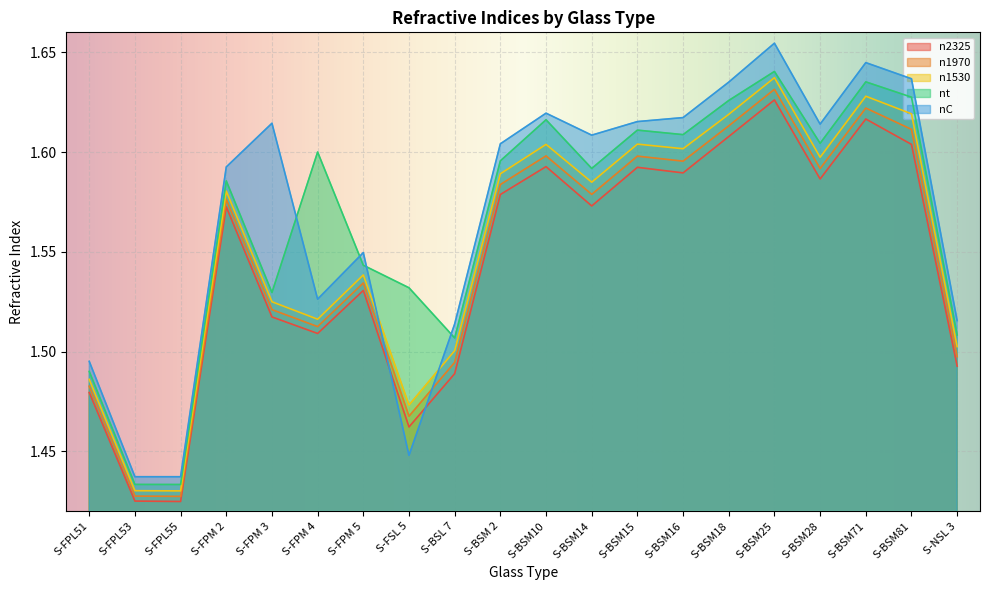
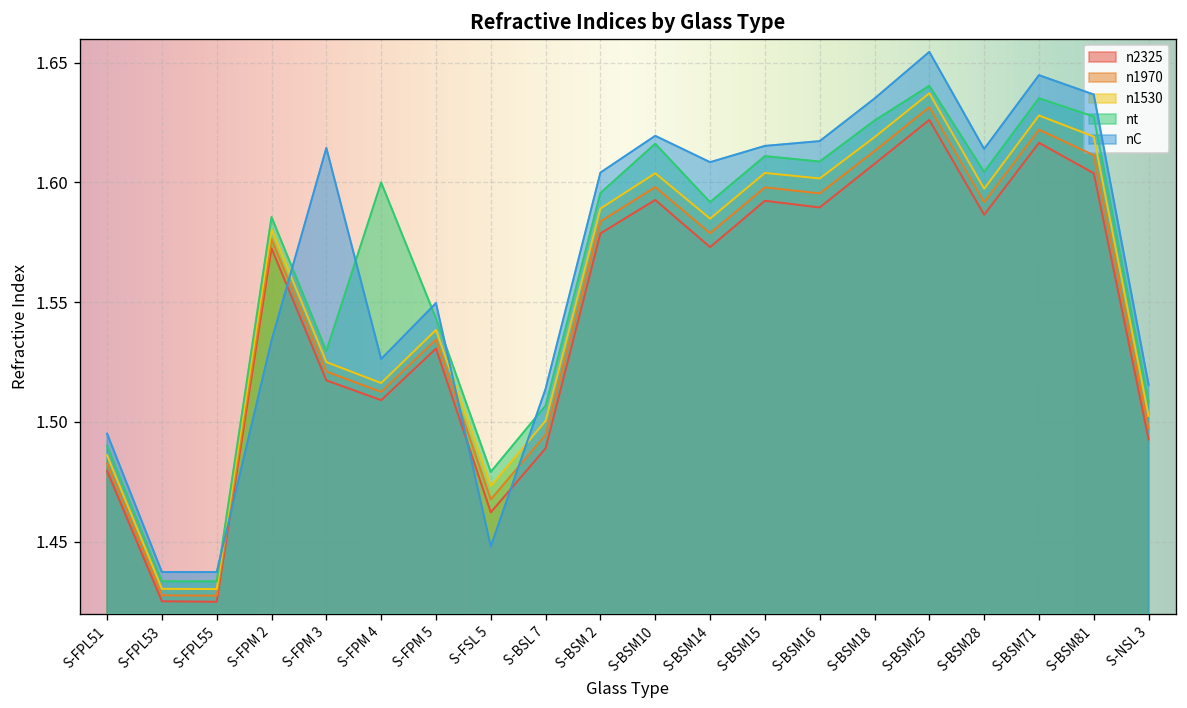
nC, S-FPM 2: 1.593 -> 1.534
nt, S-FSL 5: 1.532 -> 1.479
